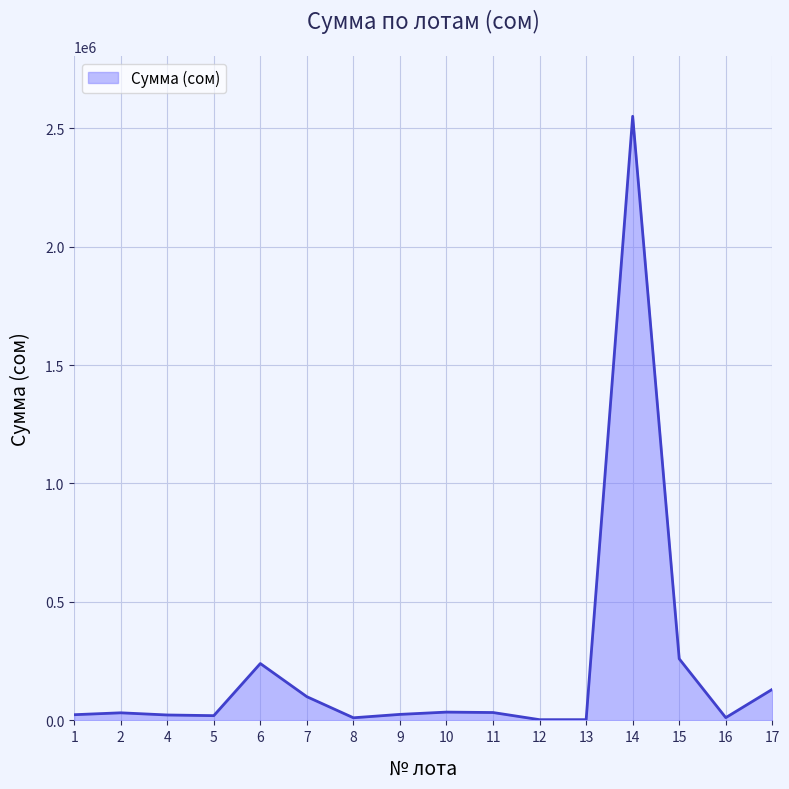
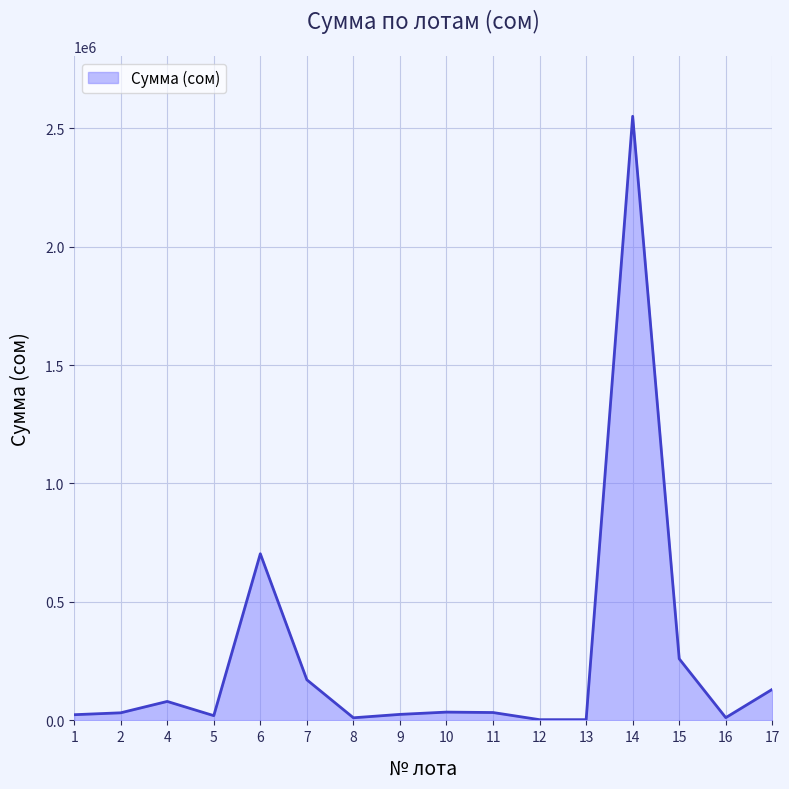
4: 20000 -> 80000
6: 240000 -> 700000
7: 100000 -> 170000
